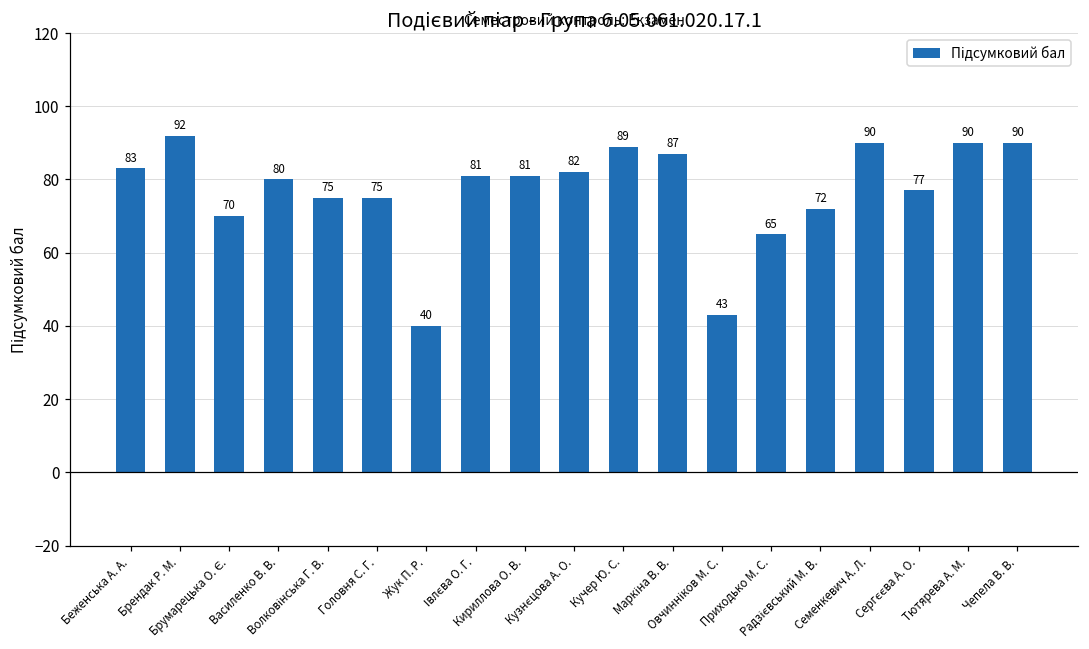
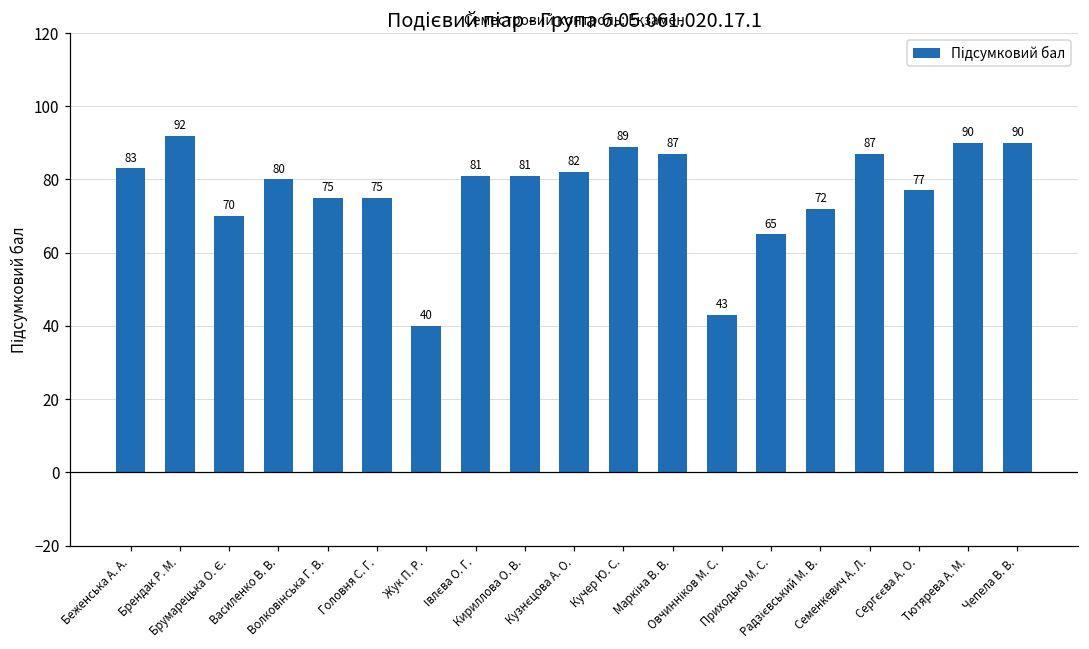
Семенкевич А. Л.: 90 -> 87
